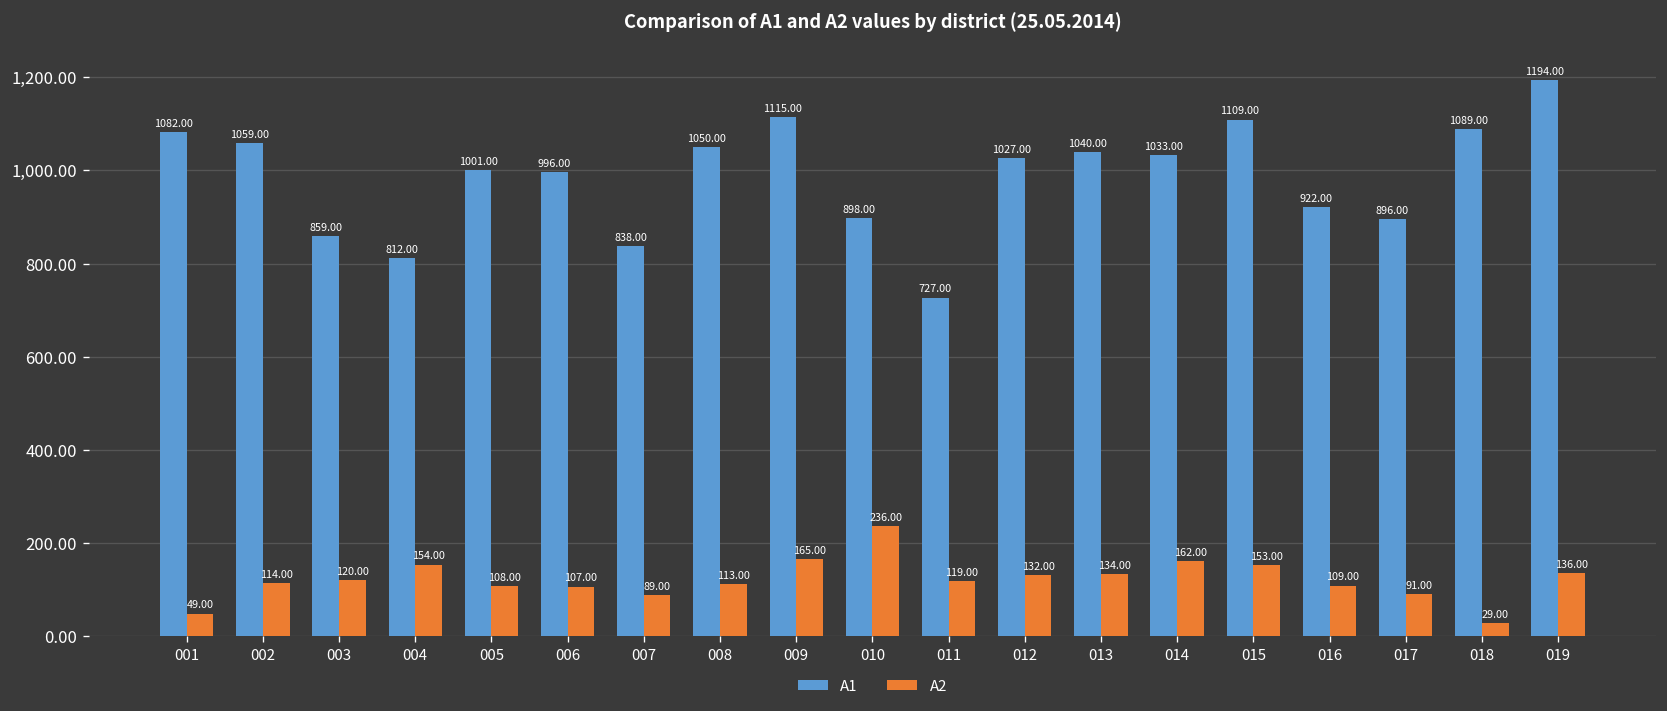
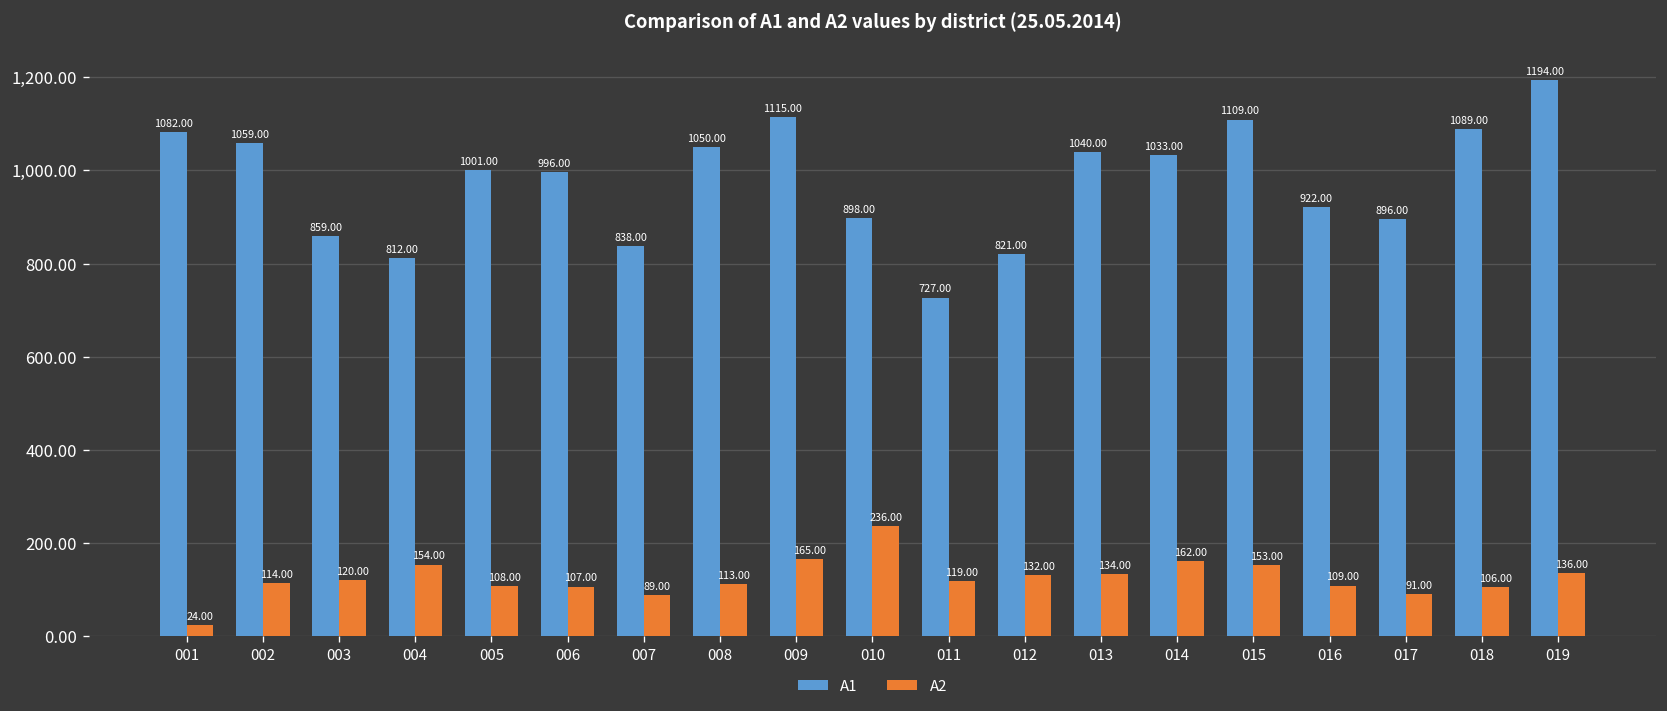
A2, 001: 49.00 -> 24.00
A1, 012: 1027.00 -> 821.00
A2, 018: 29.00 -> 106.00
